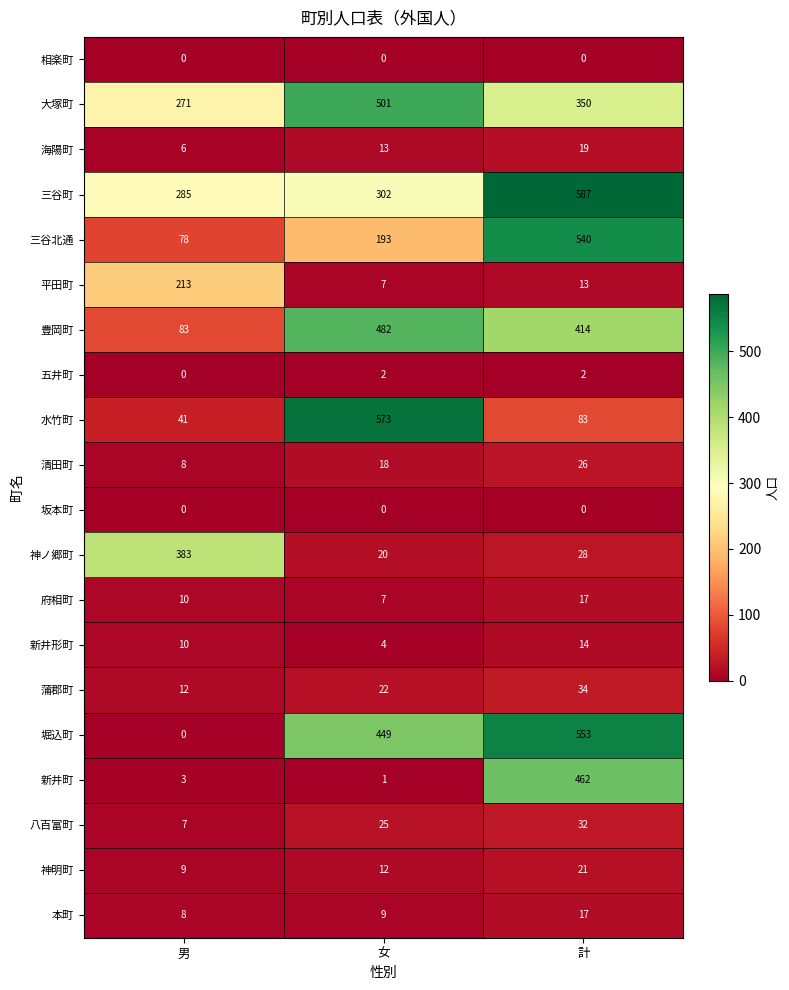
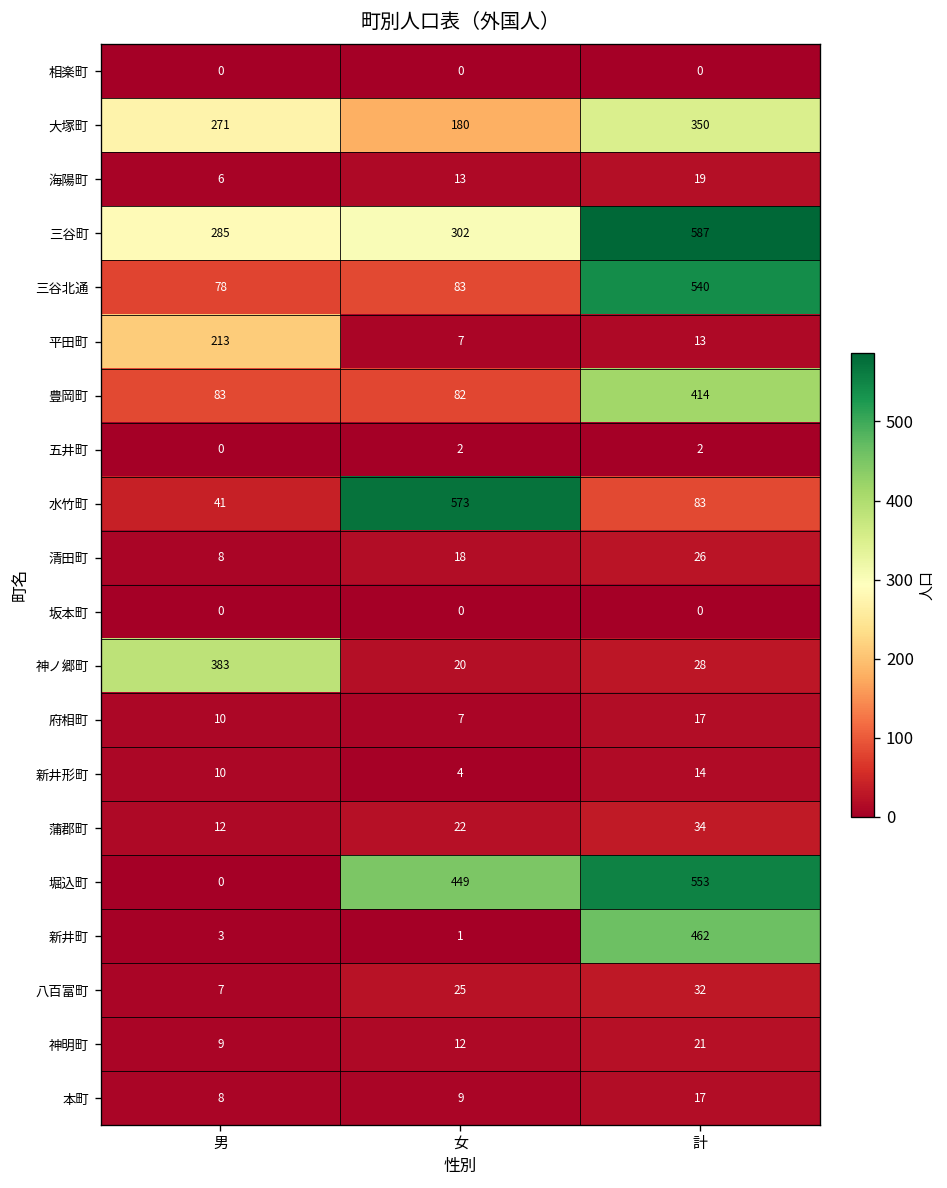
大塚町, 女: 501 -> 180
三谷北通, 女: 193 -> 83
豊岡町, 女: 482 -> 82
